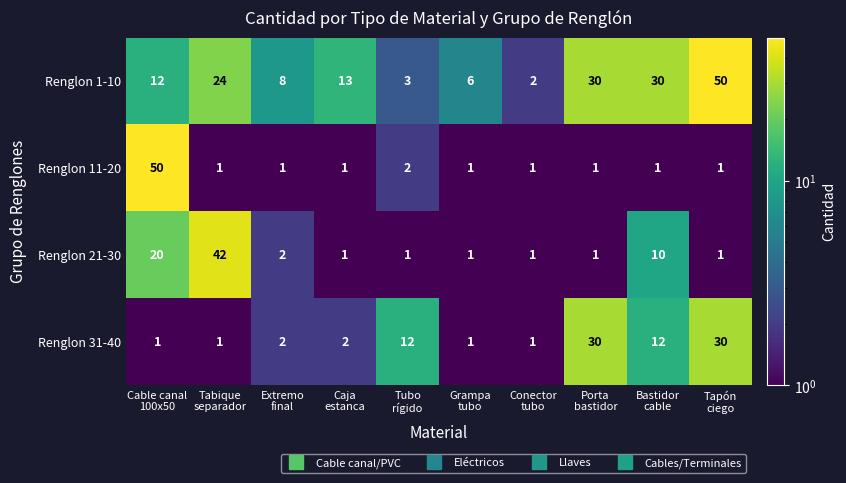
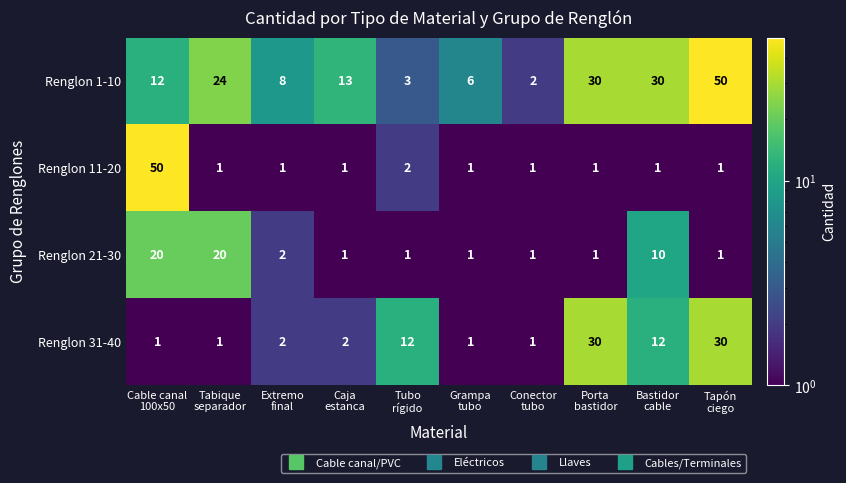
Renglon 21-30, Tabique separador: 42 -> 20
